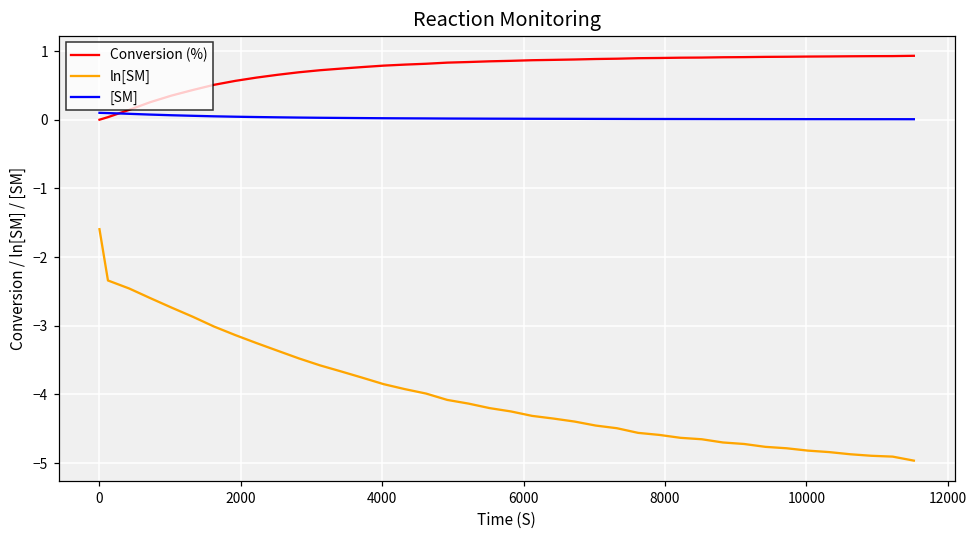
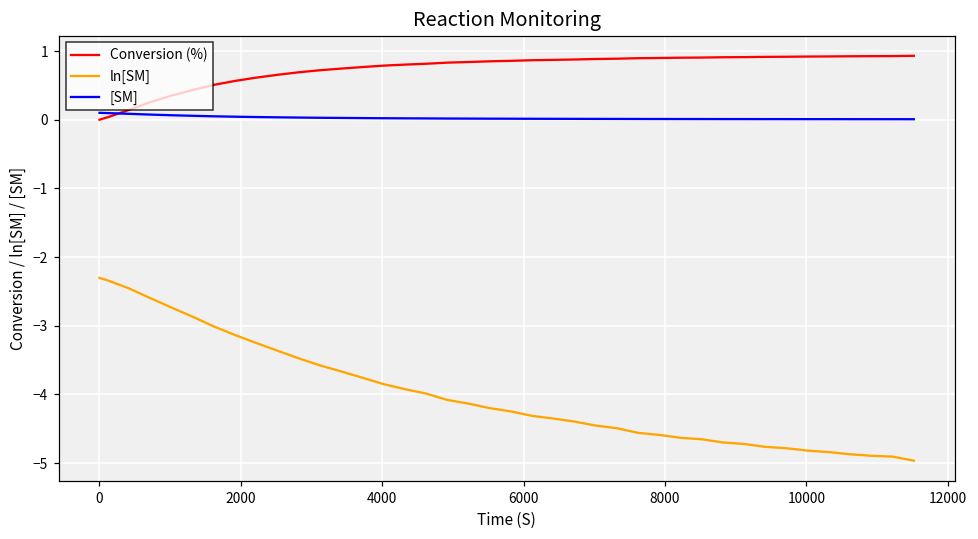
ln[SM], 0: -1.6 -> -2.3
